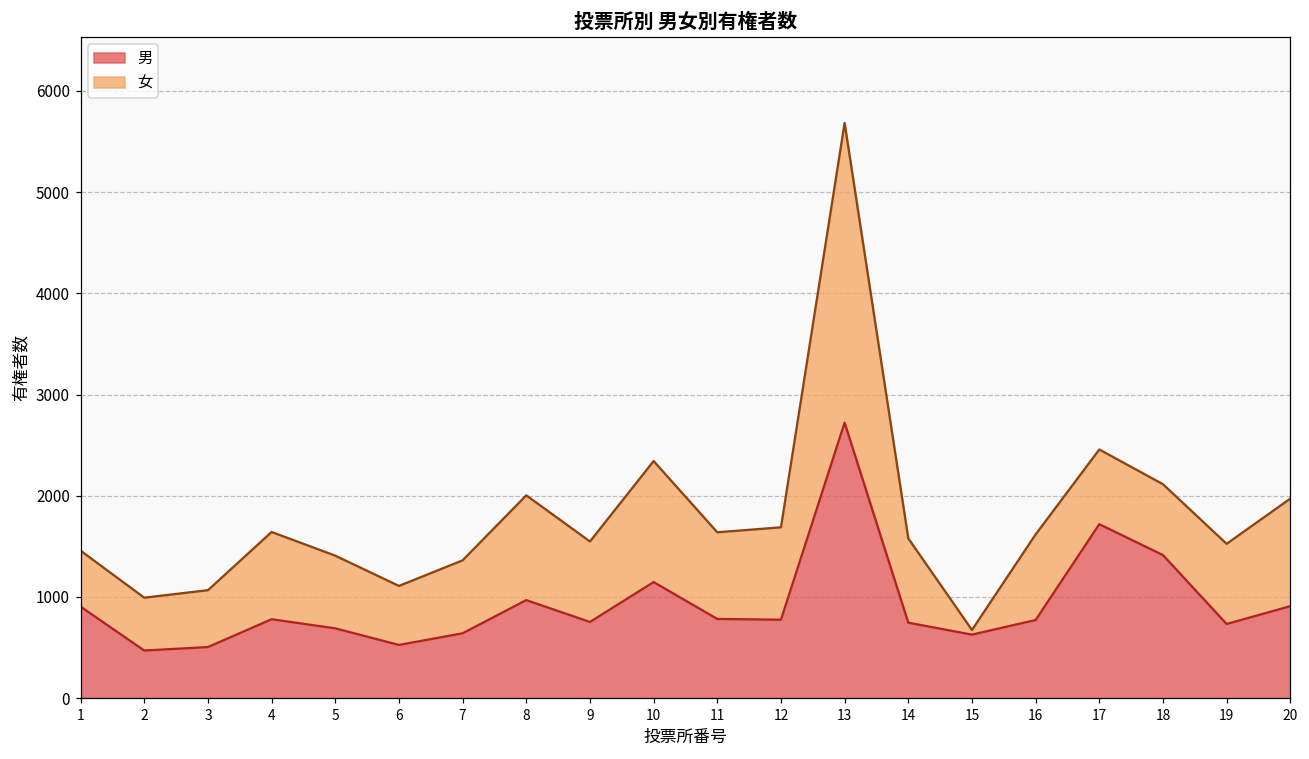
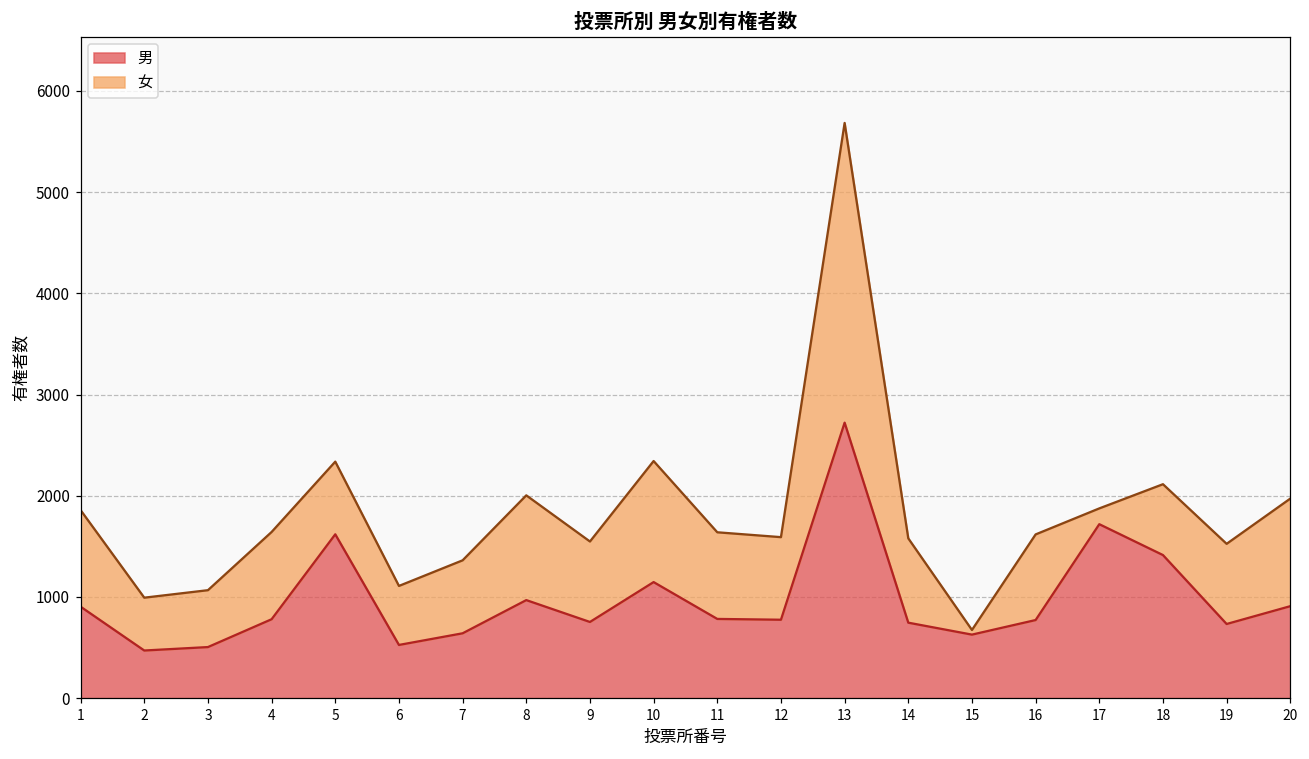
女, 1: 600 -> 1000
男, 5: 700 -> 1600
女, 12: 900 -> 800
女, 17: 700 -> 200
